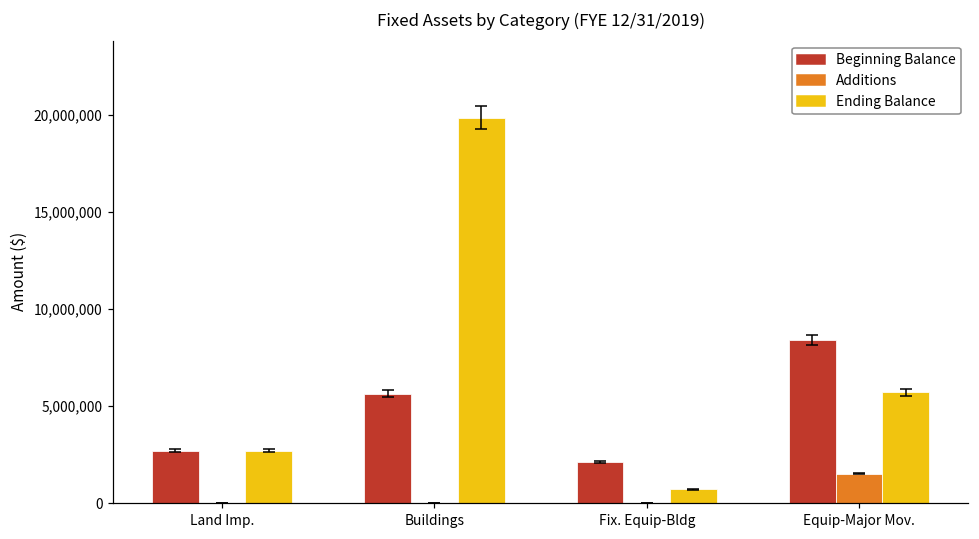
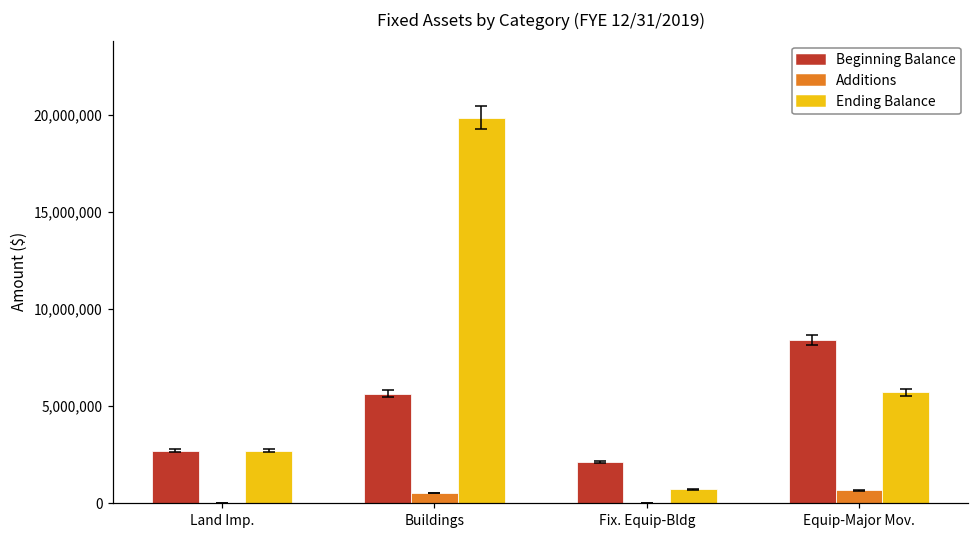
Additions, Buildings: 0 -> 500,000
Additions, Equip-Major Mov.: 1,500,000 -> 700,000
